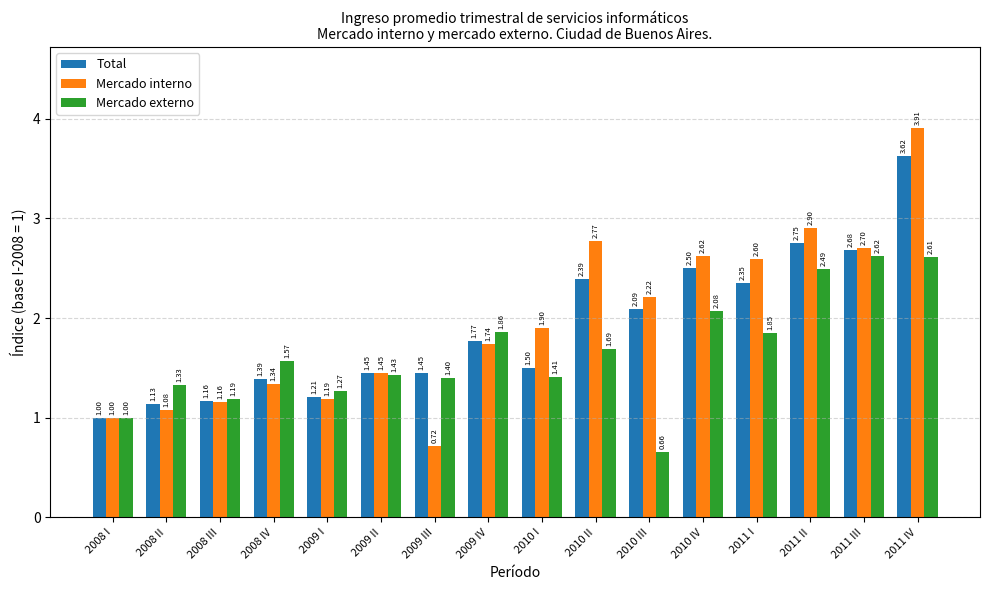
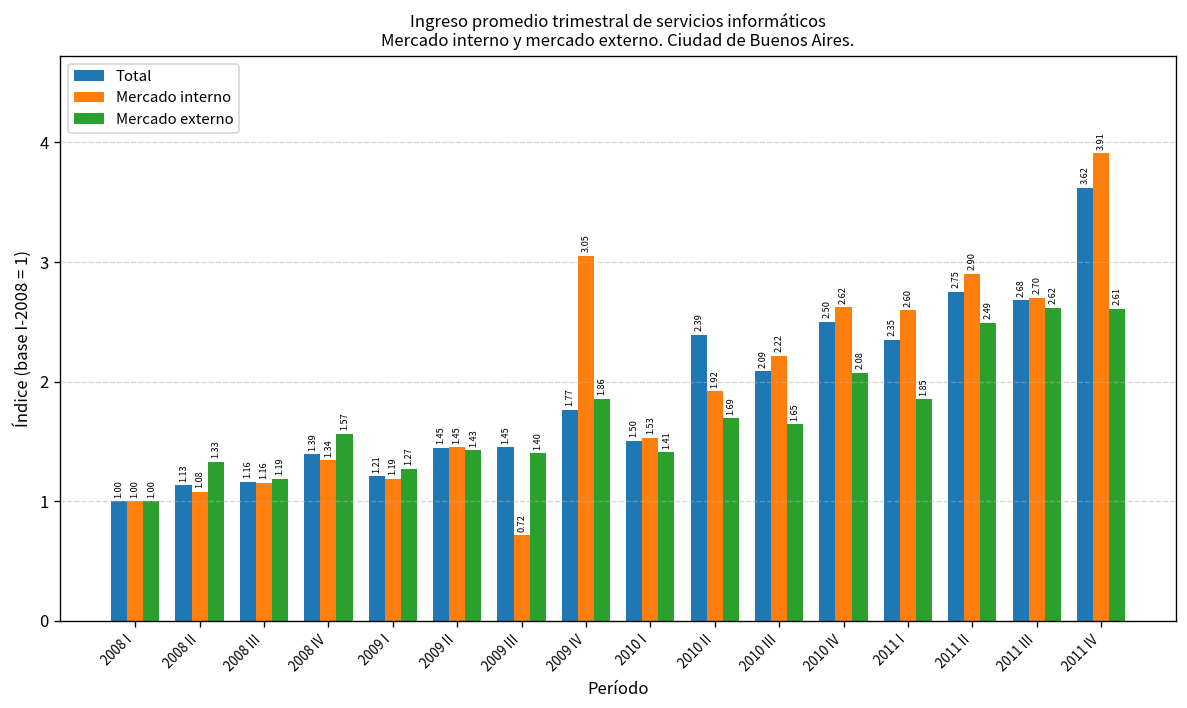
Mercado interno, 2009 IV: 1.74 -> 3.05
Mercado interno, 2010 I: 1.90 -> 1.53
Mercado interno, 2010 II: 2.77 -> 1.92
Mercado externo, 2010 III: 0.66 -> 1.65
